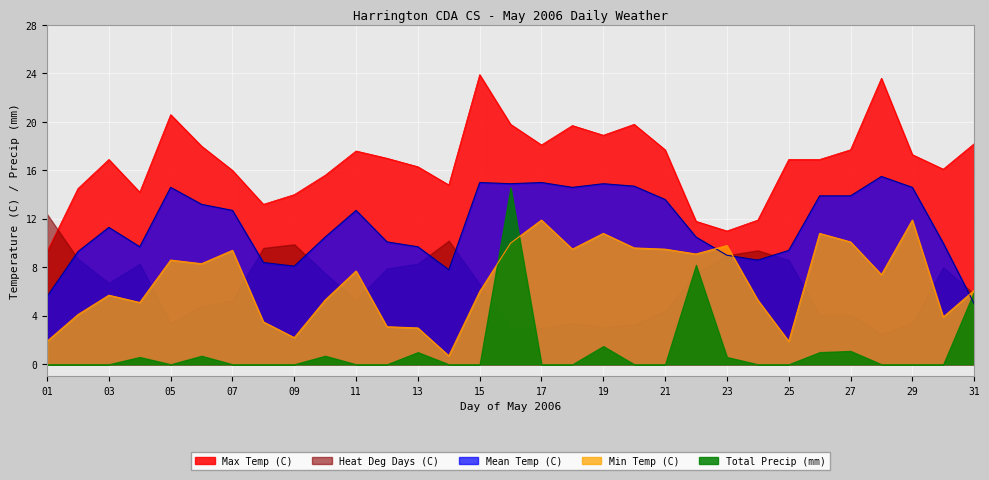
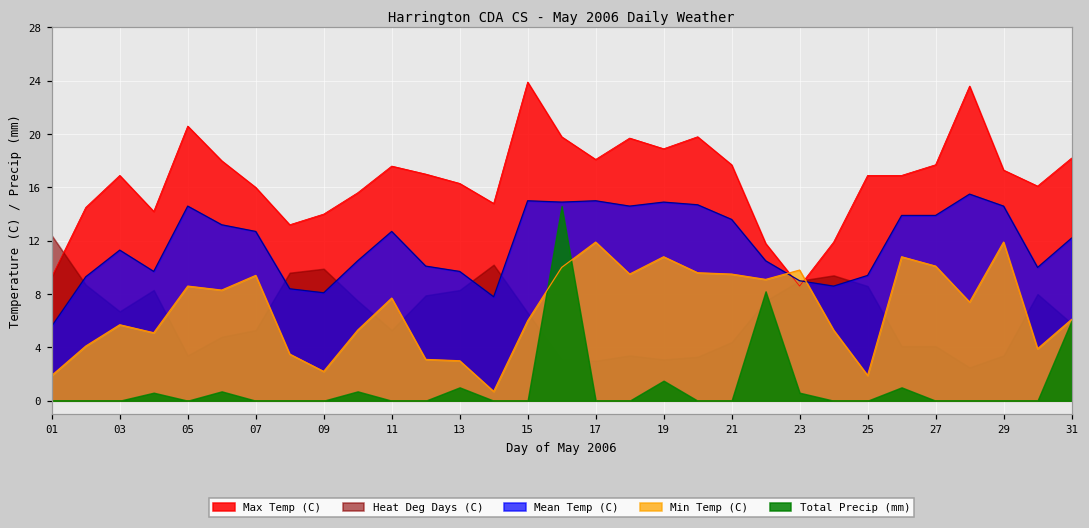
Max Temp (C), 23: 11.0 -> 8.6
Total Precip (mm), 27: 1.1 -> 0.0
Mean Temp (C), 31: 5.0 -> 12.2
